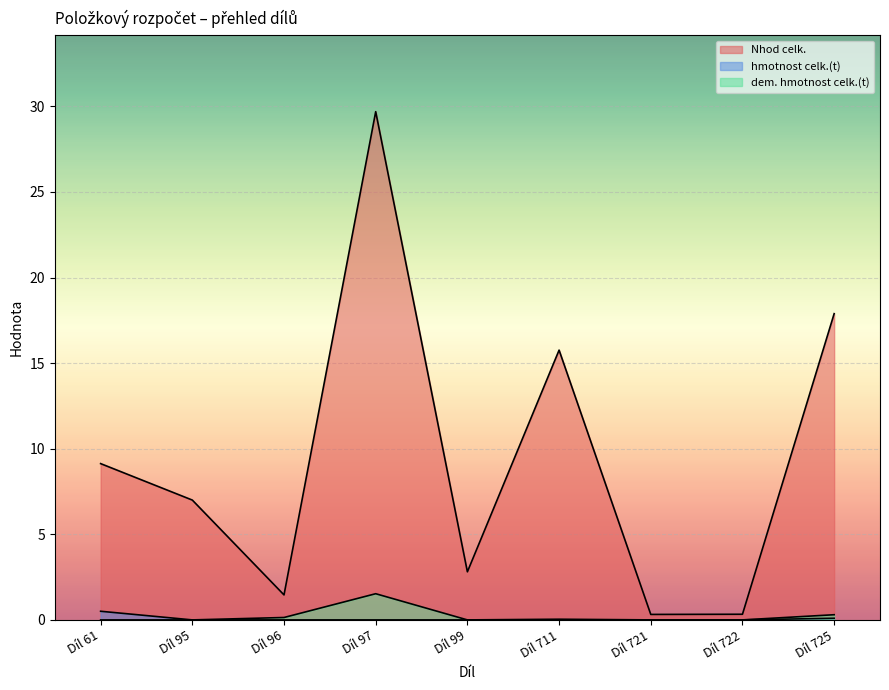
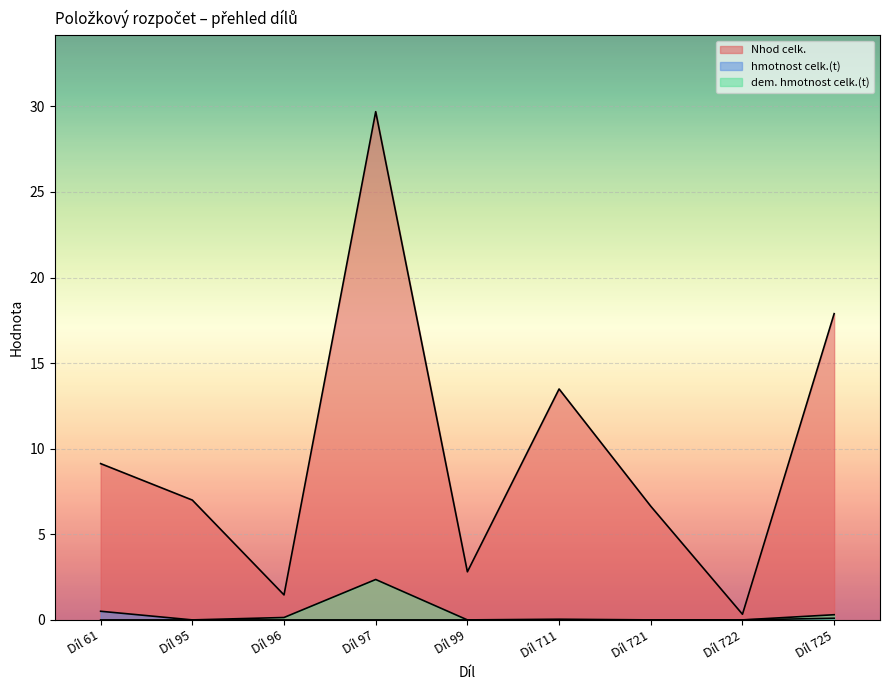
dem. hmotnost celk.(t), Díl 97: 1.5 -> 2.4
Nhod celk., Díl 711: 15.8 -> 13.5
Nhod celk., Díl 721: 0.3 -> 6.6
